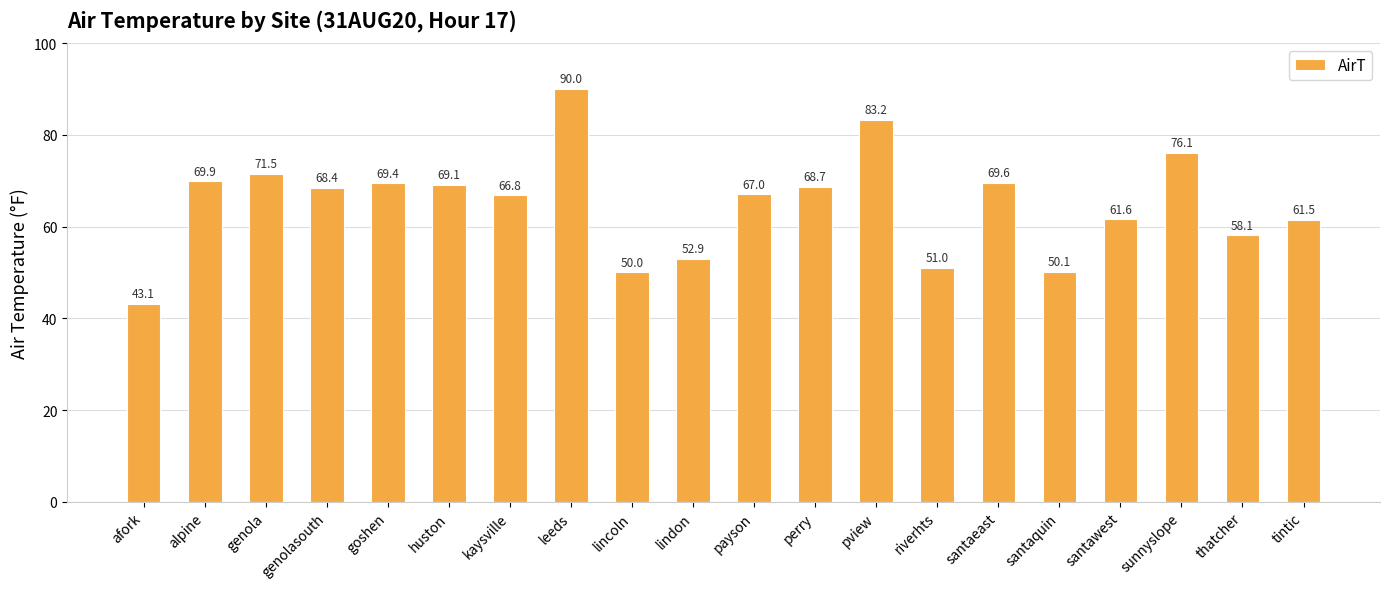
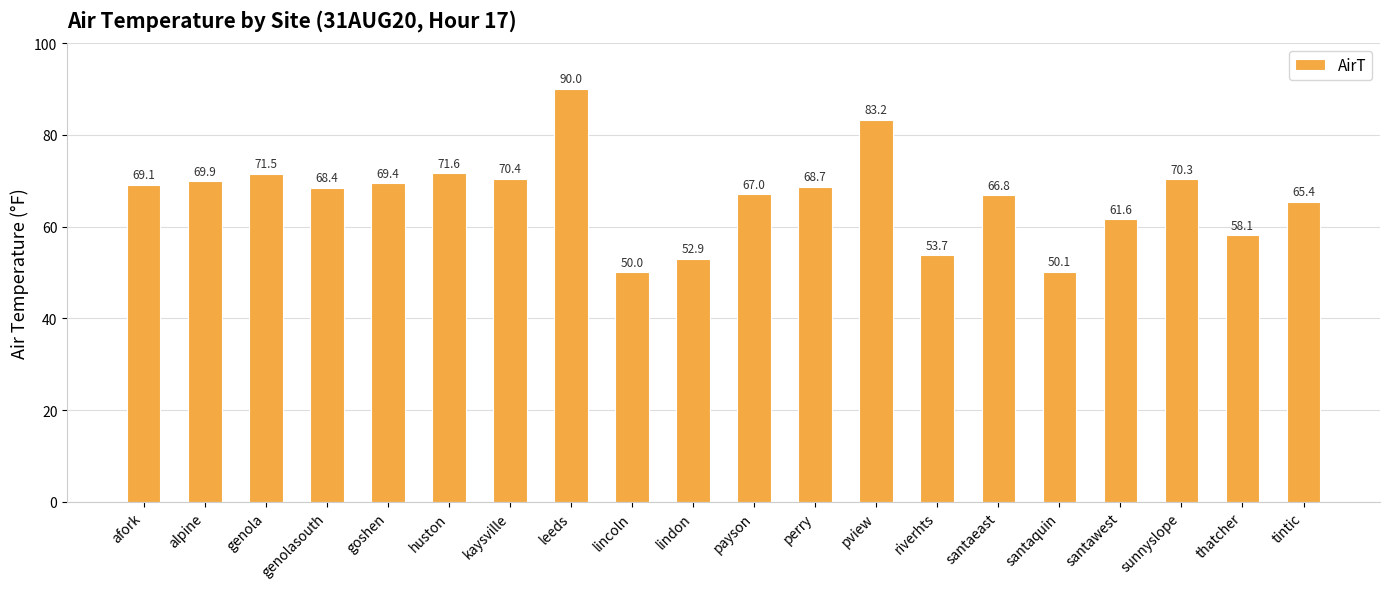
afork: 43.1 -> 69.1
huston: 69.1 -> 71.6
kaysville: 66.8 -> 70.4
riverhts: 51.0 -> 53.7
santaeast: 69.6 -> 66.8
sunnyslope: 76.1 -> 70.3
tintic: 61.5 -> 65.4
